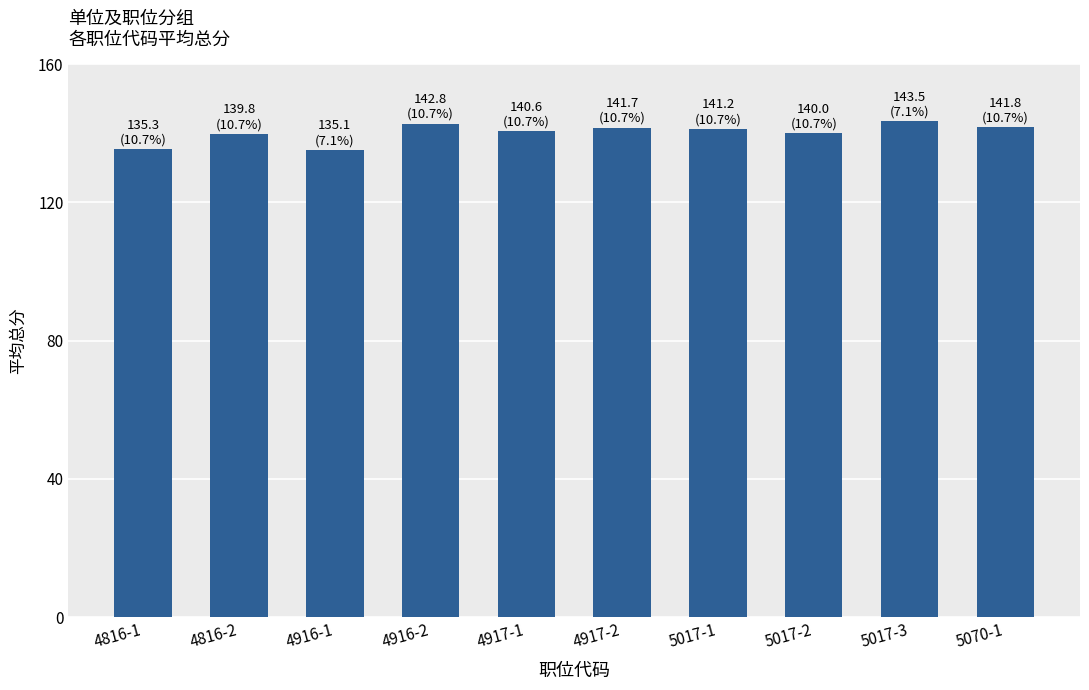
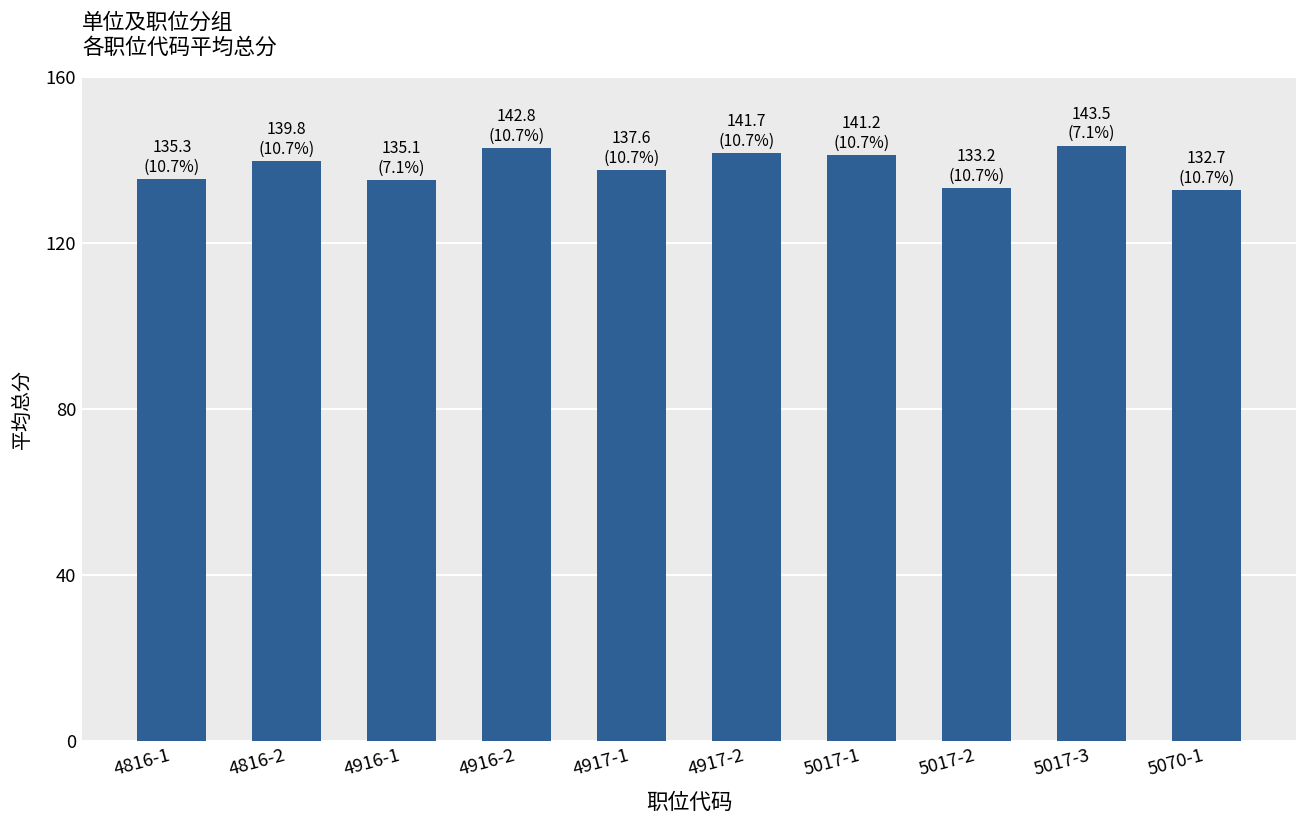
4917-1: 140.6 -> 137.6
5017-2: 140.0 -> 133.2
5070-1: 141.8 -> 132.7
